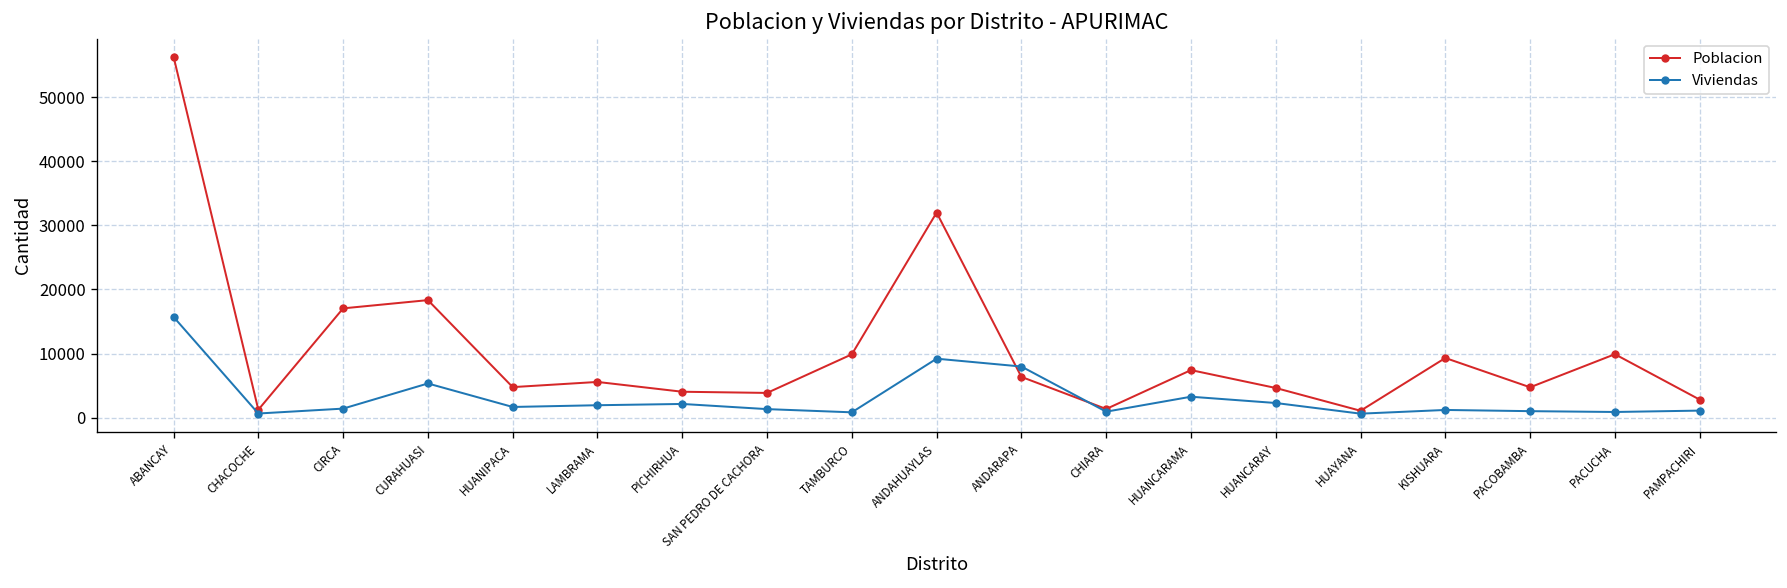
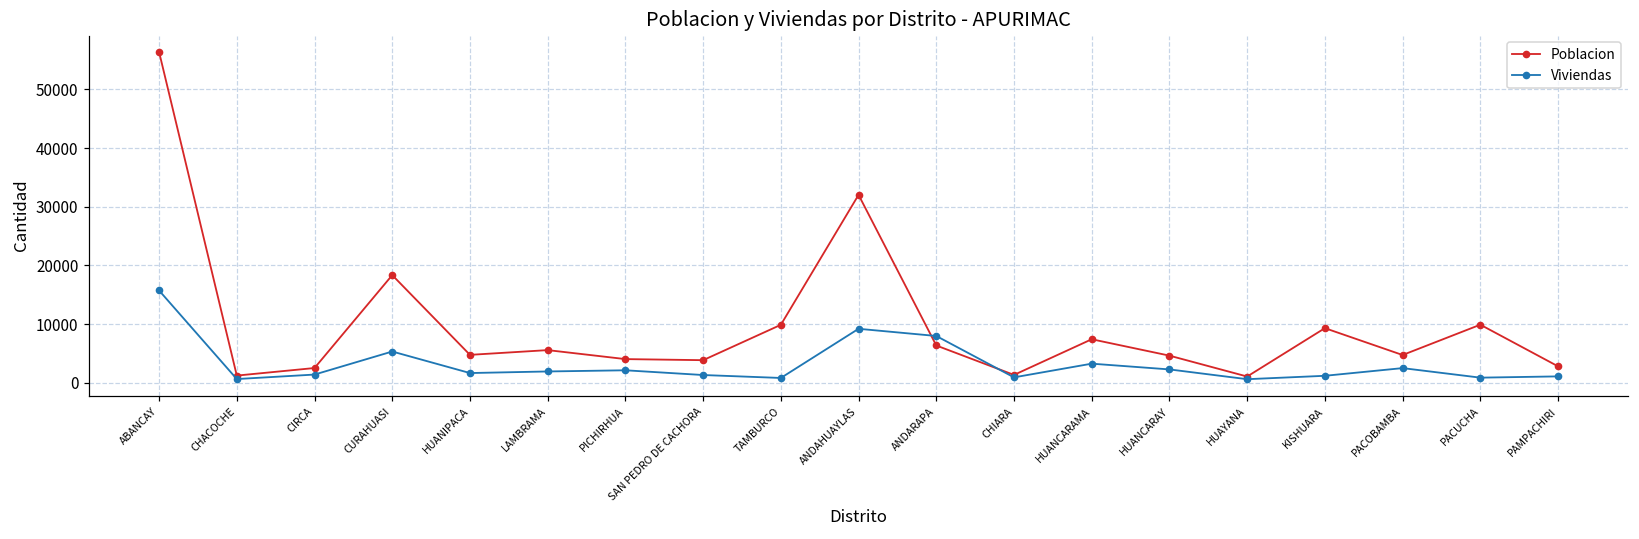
Poblacion, CIRCA: 17000 -> 3000
Viviendas, PACOBAMBA: 1000 -> 2000
